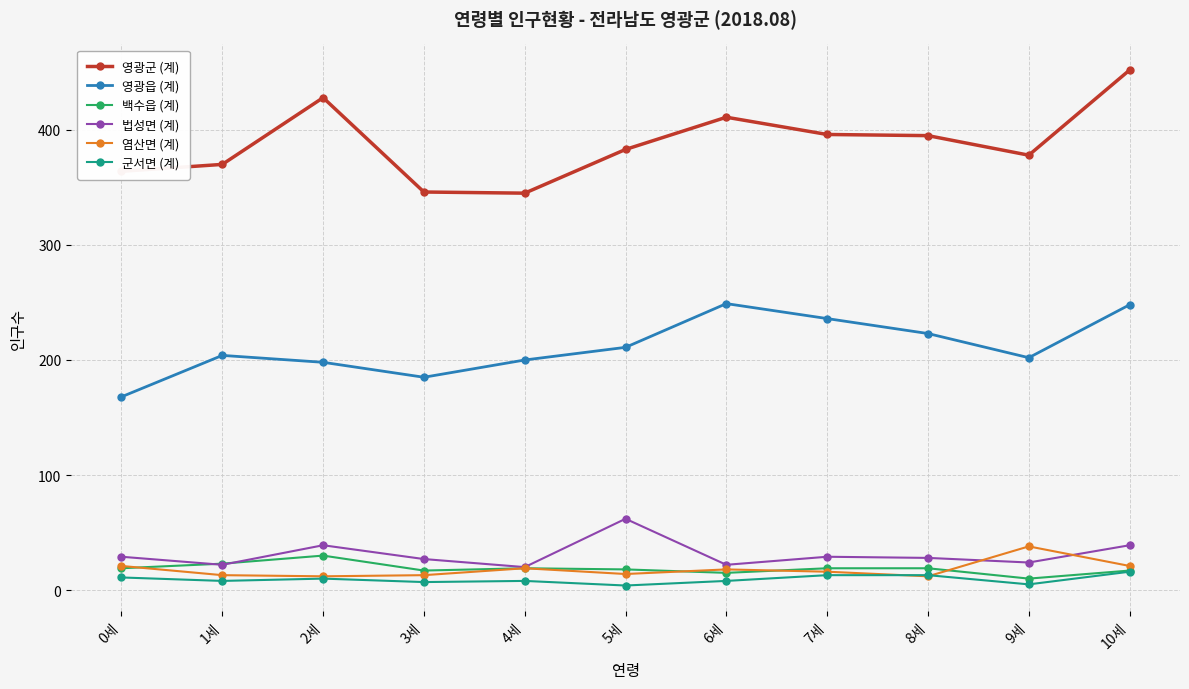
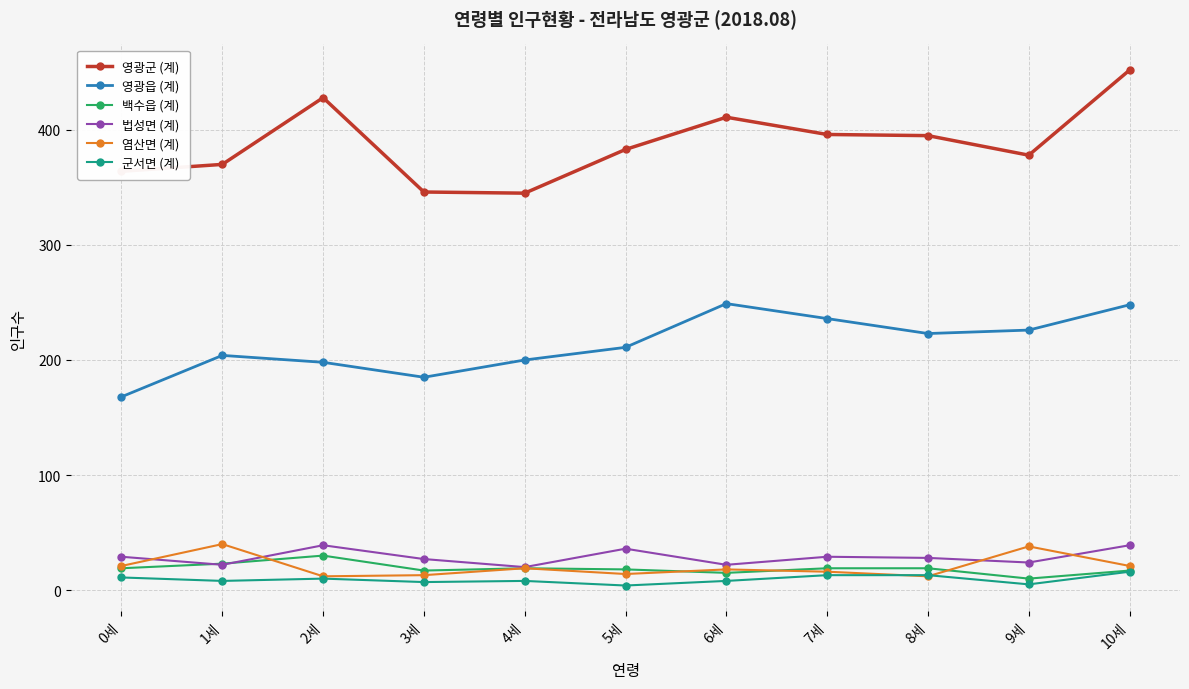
염산면 (계), 1세: 13 -> 40
법성면 (계), 5세: 62 -> 36
영광읍 (계), 9세: 202 -> 226
